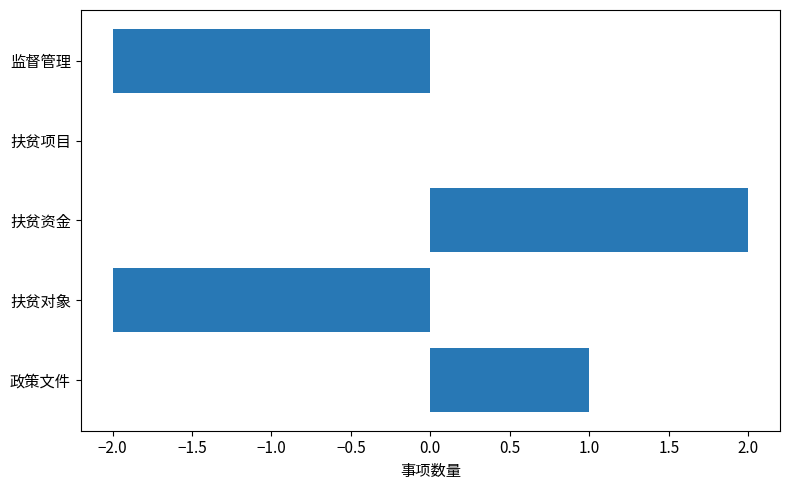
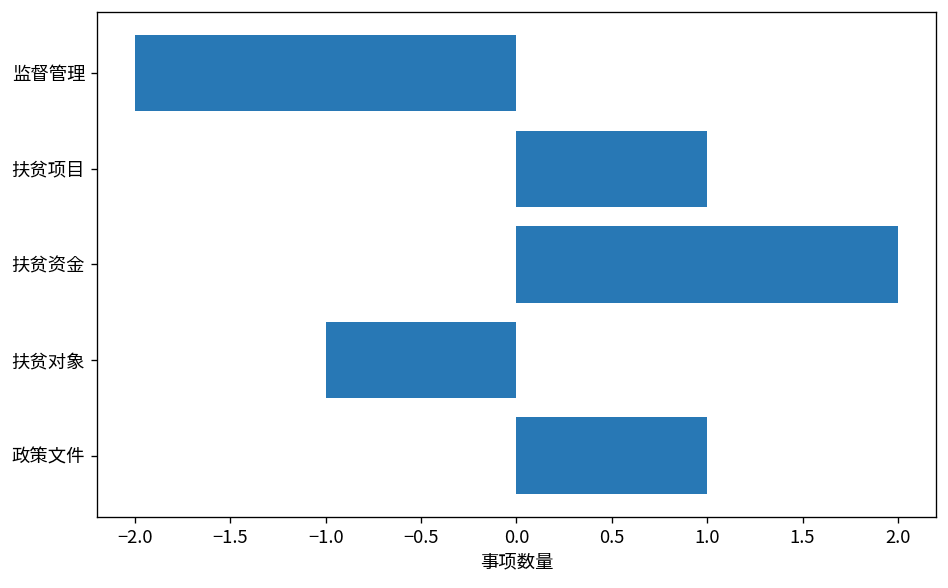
扶贫项目: 0.00 -> 1.00
扶贫对象: -2.00 -> -1.00
